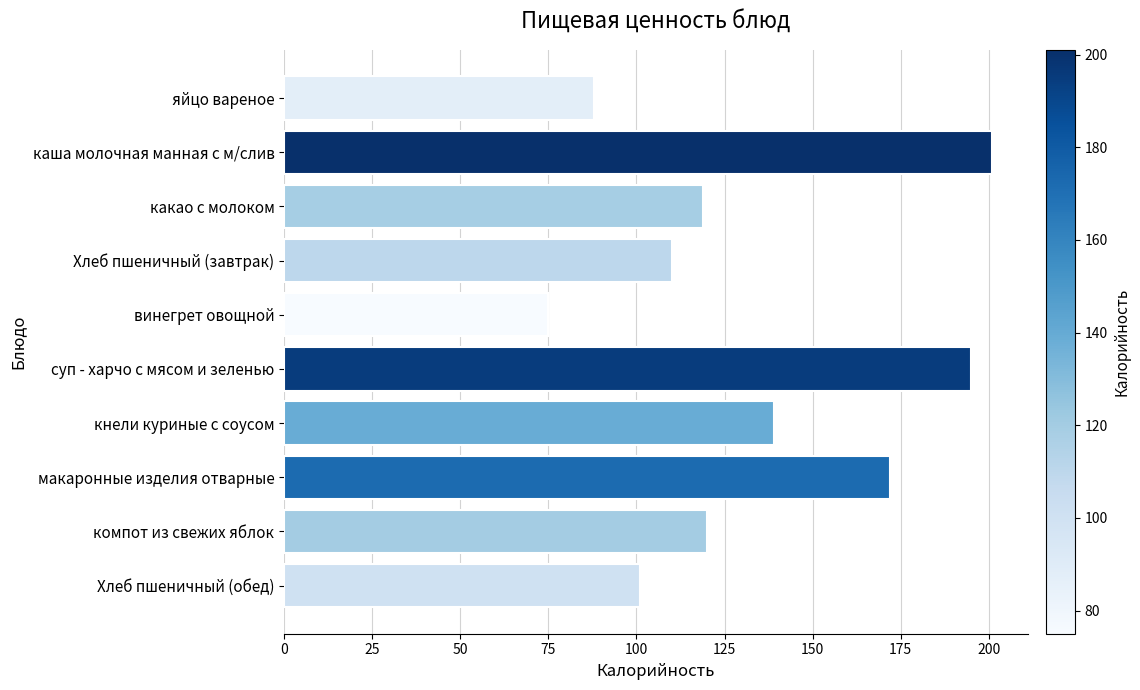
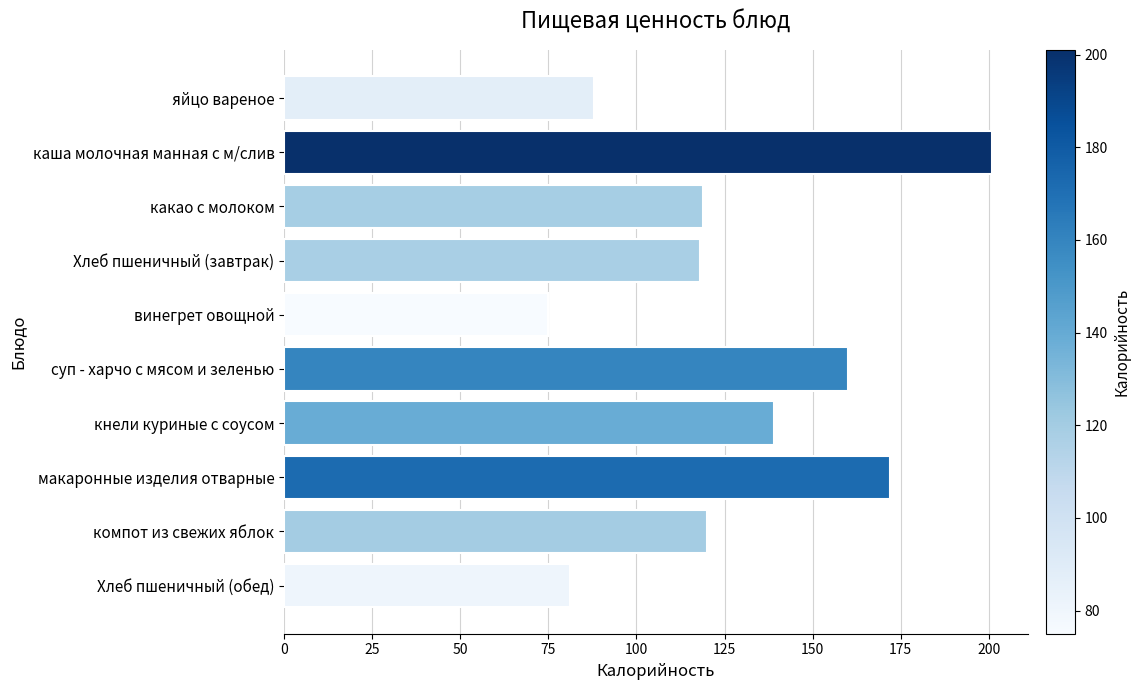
Хлеб пшеничный (завтрак): 110 -> 118
суп - харчо с мясом и зеленью: 195 -> 160
Хлеб пшеничный (обед): 101 -> 81
